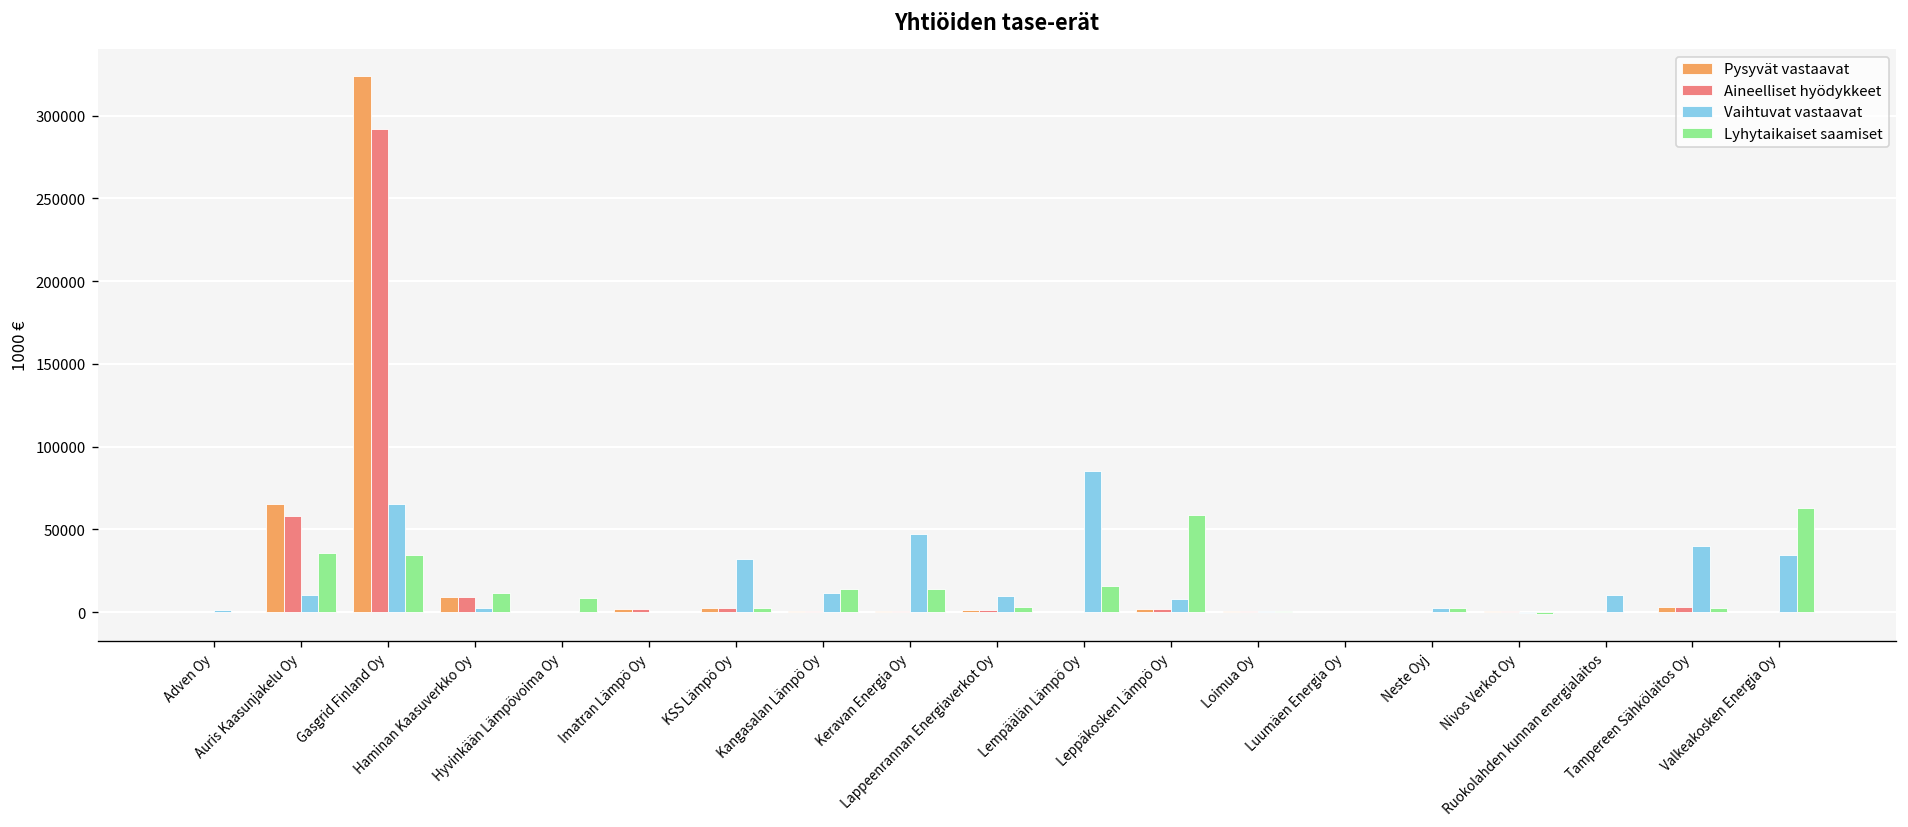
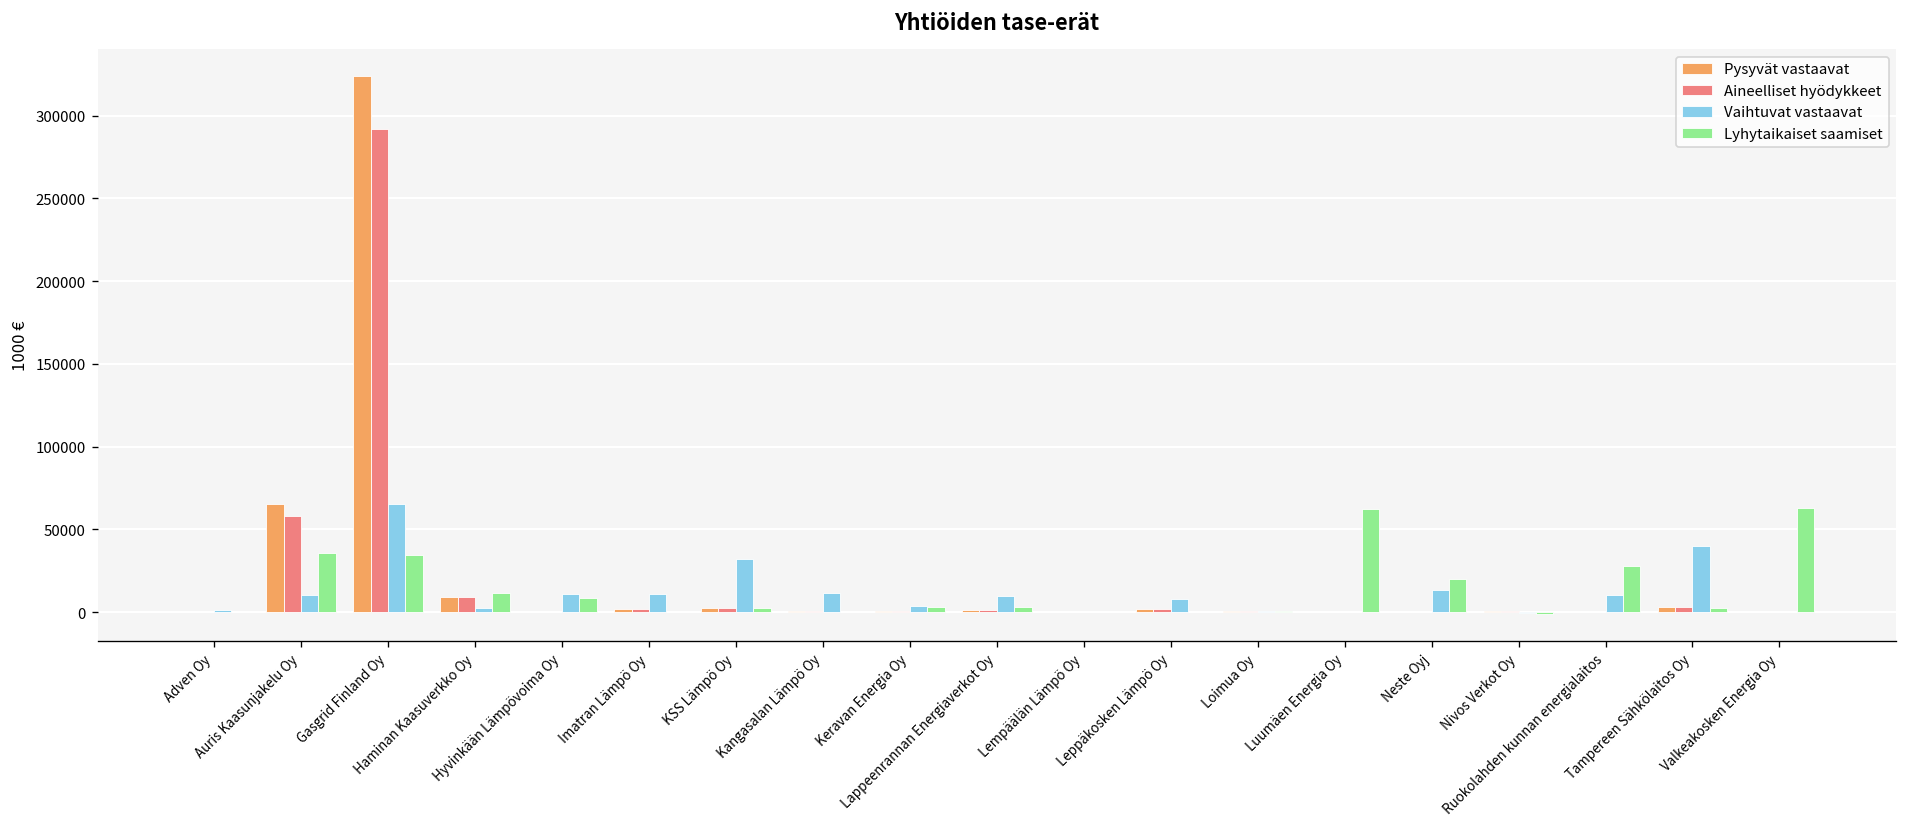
Vaihtuvat vastaavat, Hyvinkään Lämpövoima Oy: 0 -> 11000
Vaihtuvat vastaavat, Imatran Lämpö Oy: 0 -> 11000
Lyhytaikaiset saamiset, Kangasalan Lämpö Oy: 14000 -> 0
Vaihtuvat vastaavat, Keravan Energia Oy: 48000 -> 4000
Lyhytaikaiset saamiset, Keravan Energia Oy: 14000 -> 3000
Vaihtuvat vastaavat, Lempäälän Lämpö Oy: 85000 -> 0
Lyhytaikaiset saamiset, Lempäälän Lämpö Oy: 16000 -> 0
Lyhytaikaiset saamiset, Leppäkosken Lämpö Oy: 59000 -> 0
Lyhytaikaiset saamiset, Luumäen Energia Oy: 0 -> 62000
Vaihtuvat vastaavat, Neste Oyj: 3000 -> 13000
Lyhytaikaiset saamiset, Neste Oyj: 3000 -> 20000
Lyhytaikaiset saamiset, Ruokolahden kunnan energialaitos: 0 -> 28000
Vaihtuvat vastaavat, Valkeakosken Energia Oy: 35000 -> 0
